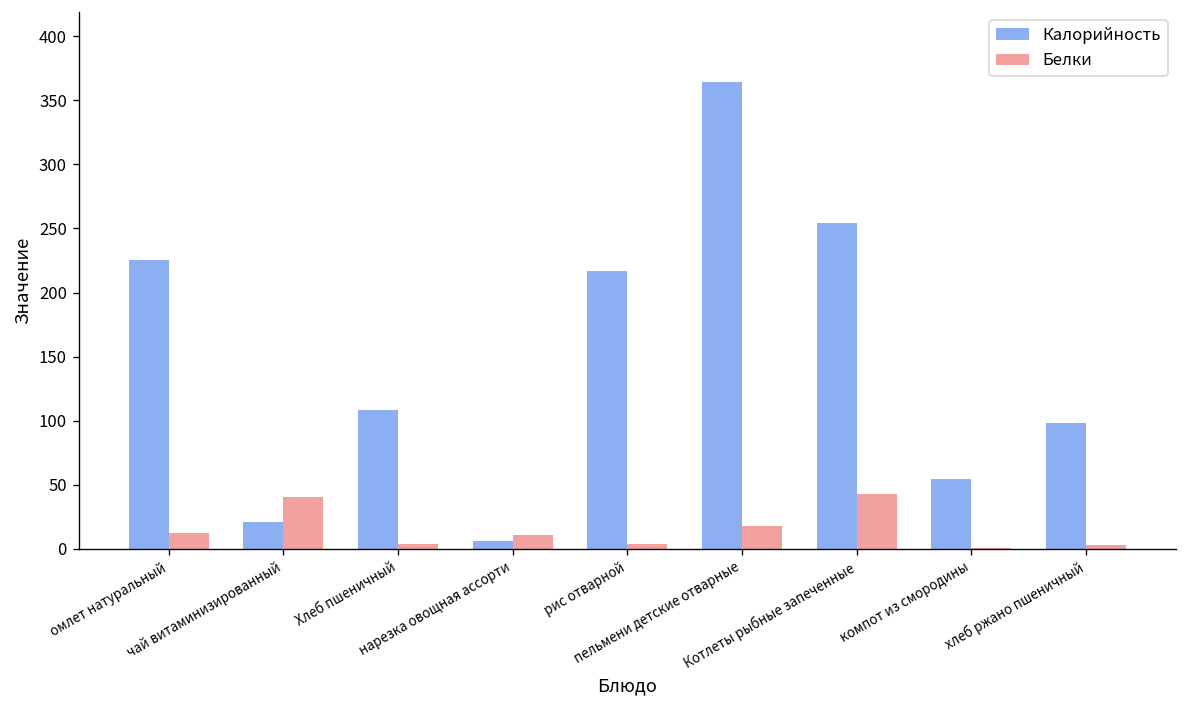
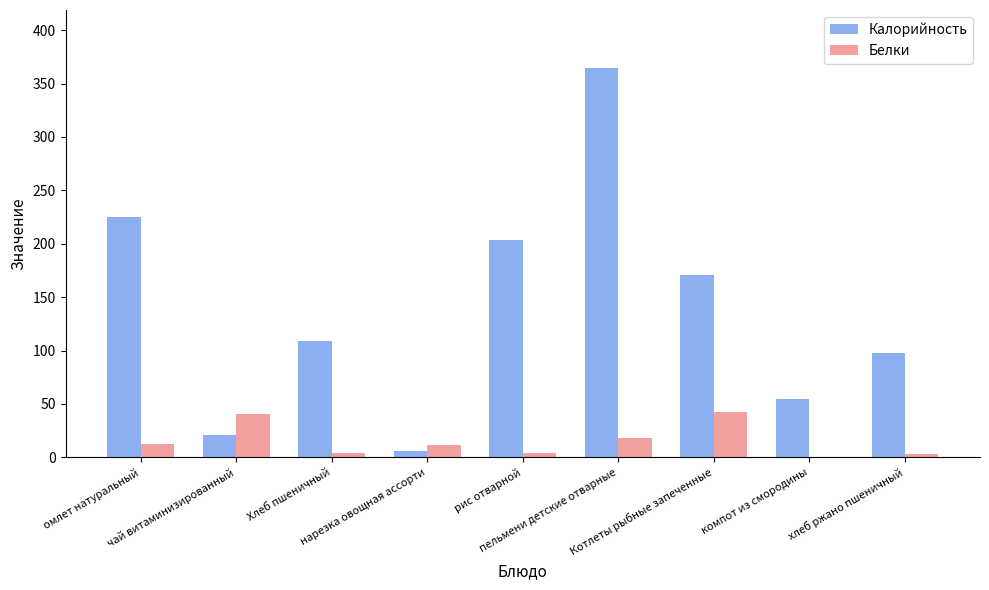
Калорийность, рис отварной: 217 -> 204
Калорийность, Котлеты рыбные запеченные: 255 -> 170
